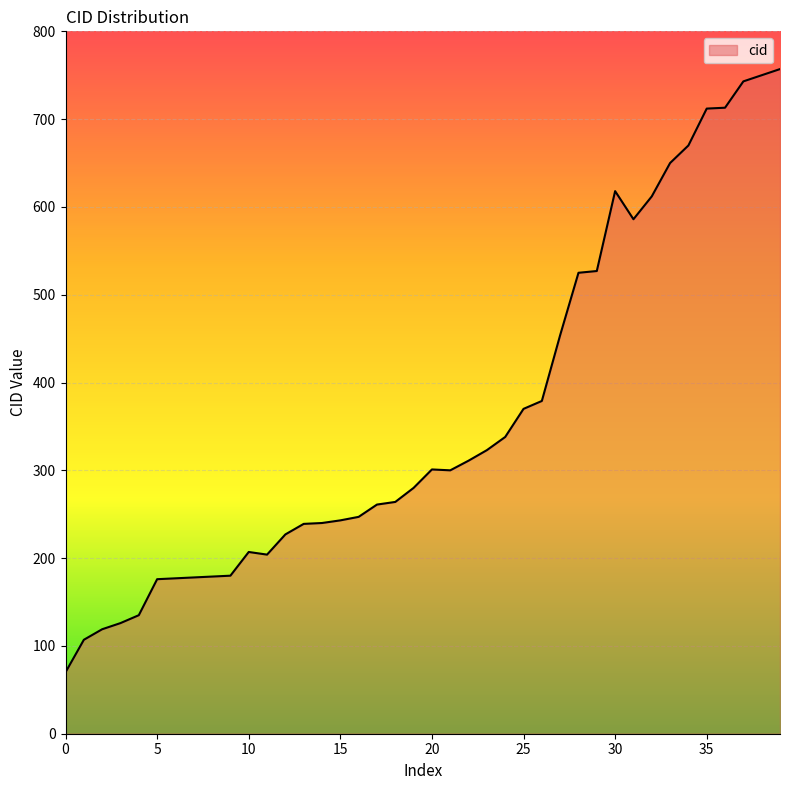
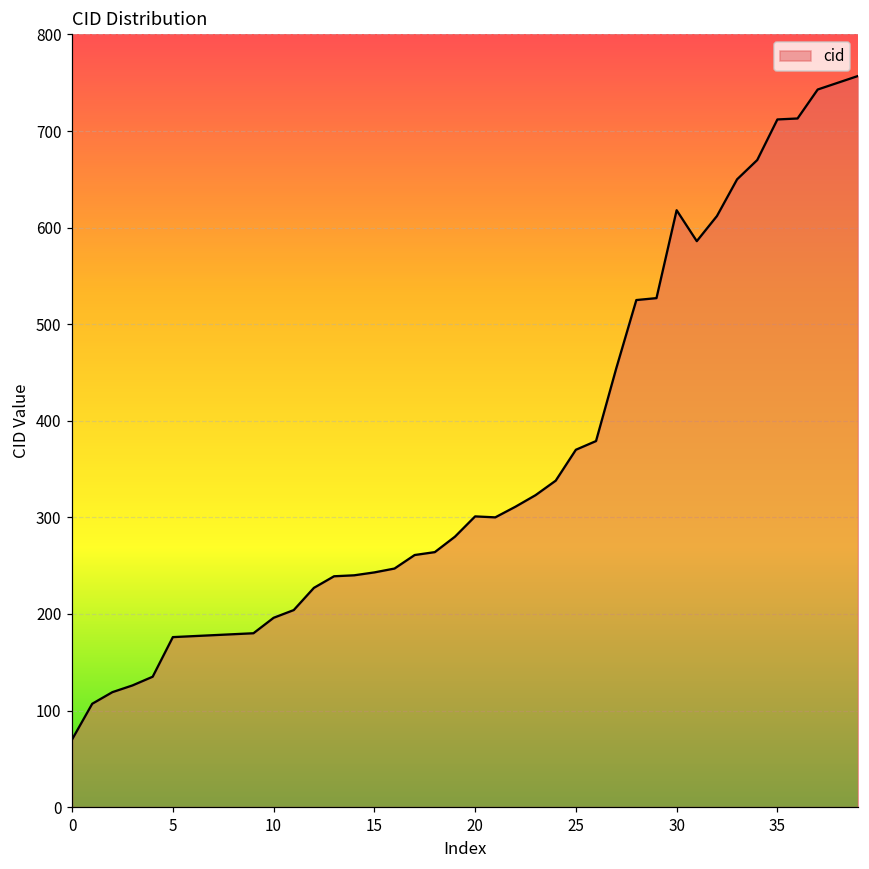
10: 210 -> 200
